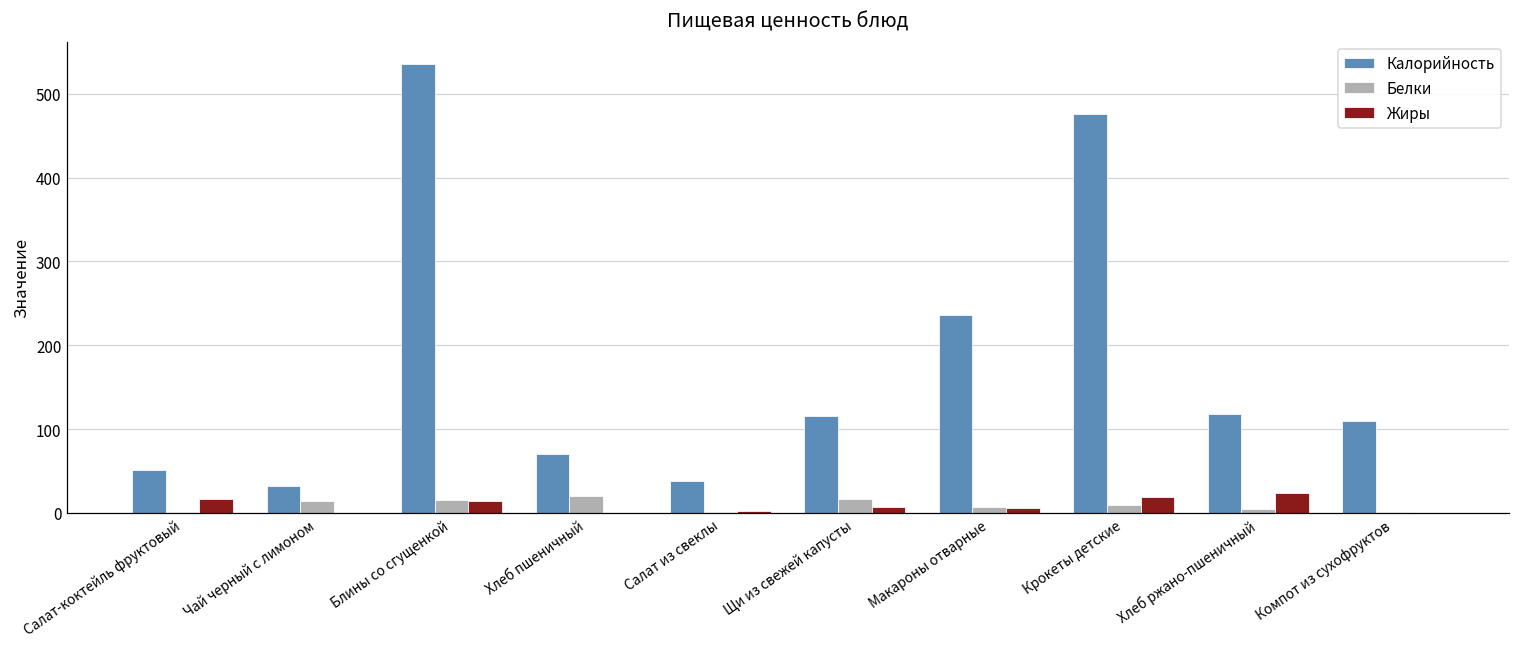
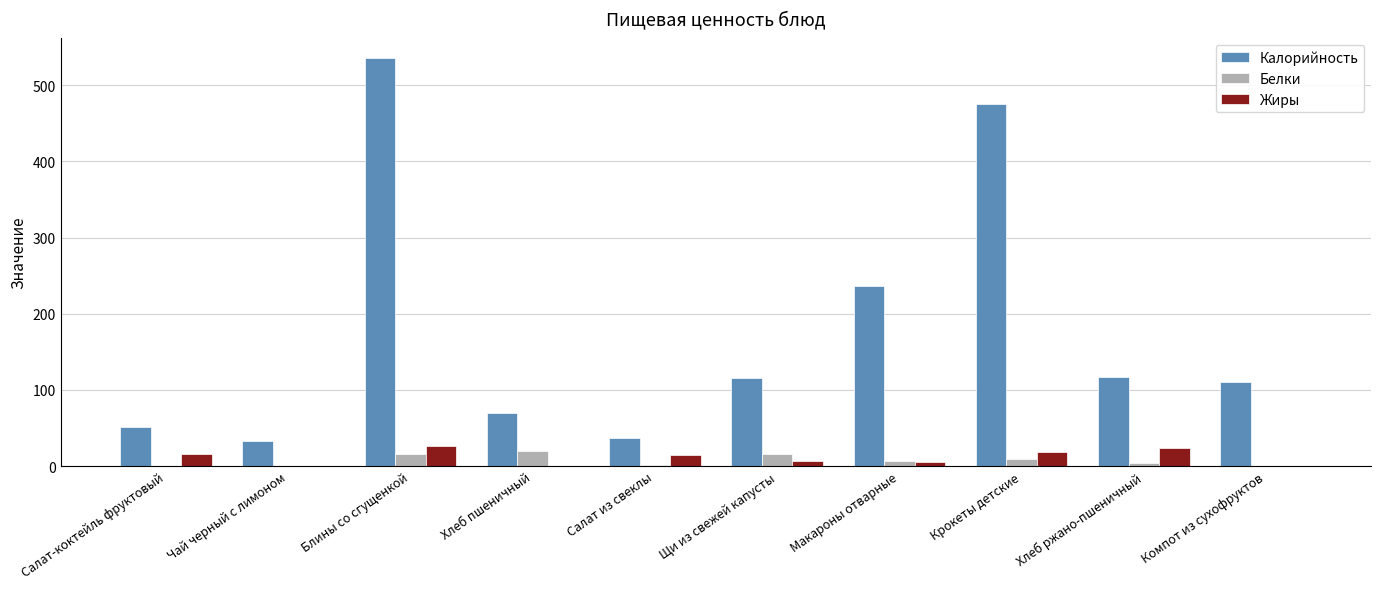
Белки, Чай черный с лимоном: 10 -> 0
Жиры, Блины со сгущенкой: 10 -> 30
Жиры, Салат из свеклы: 0 -> 10
